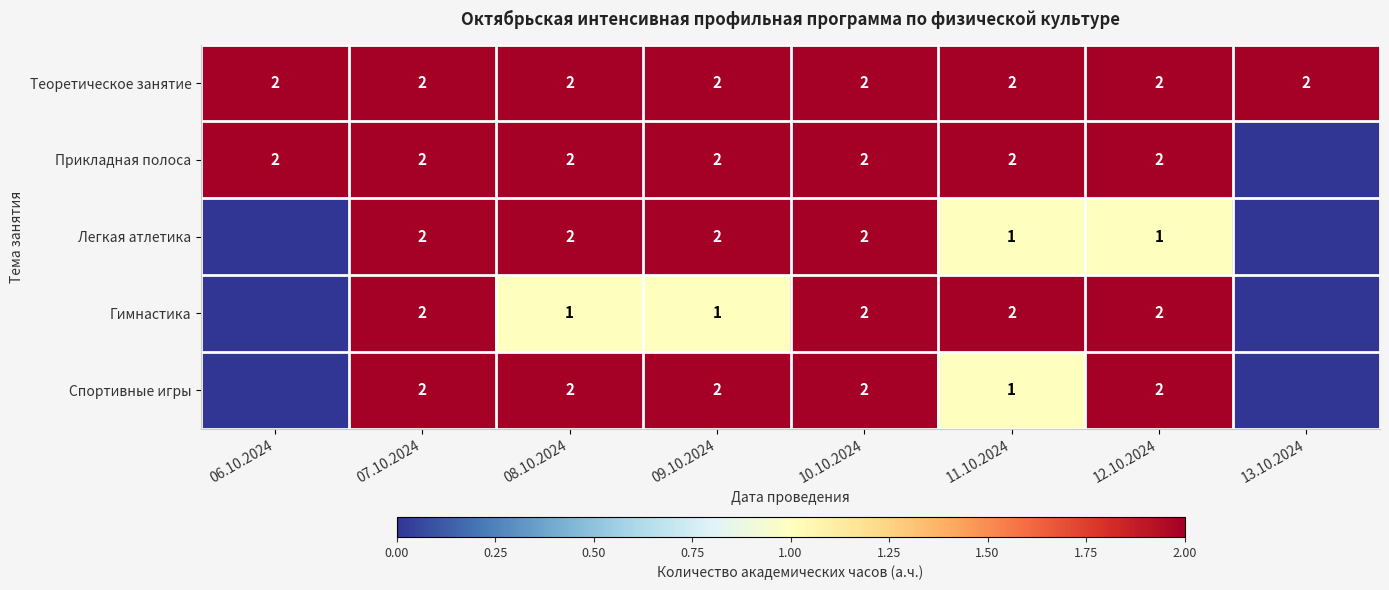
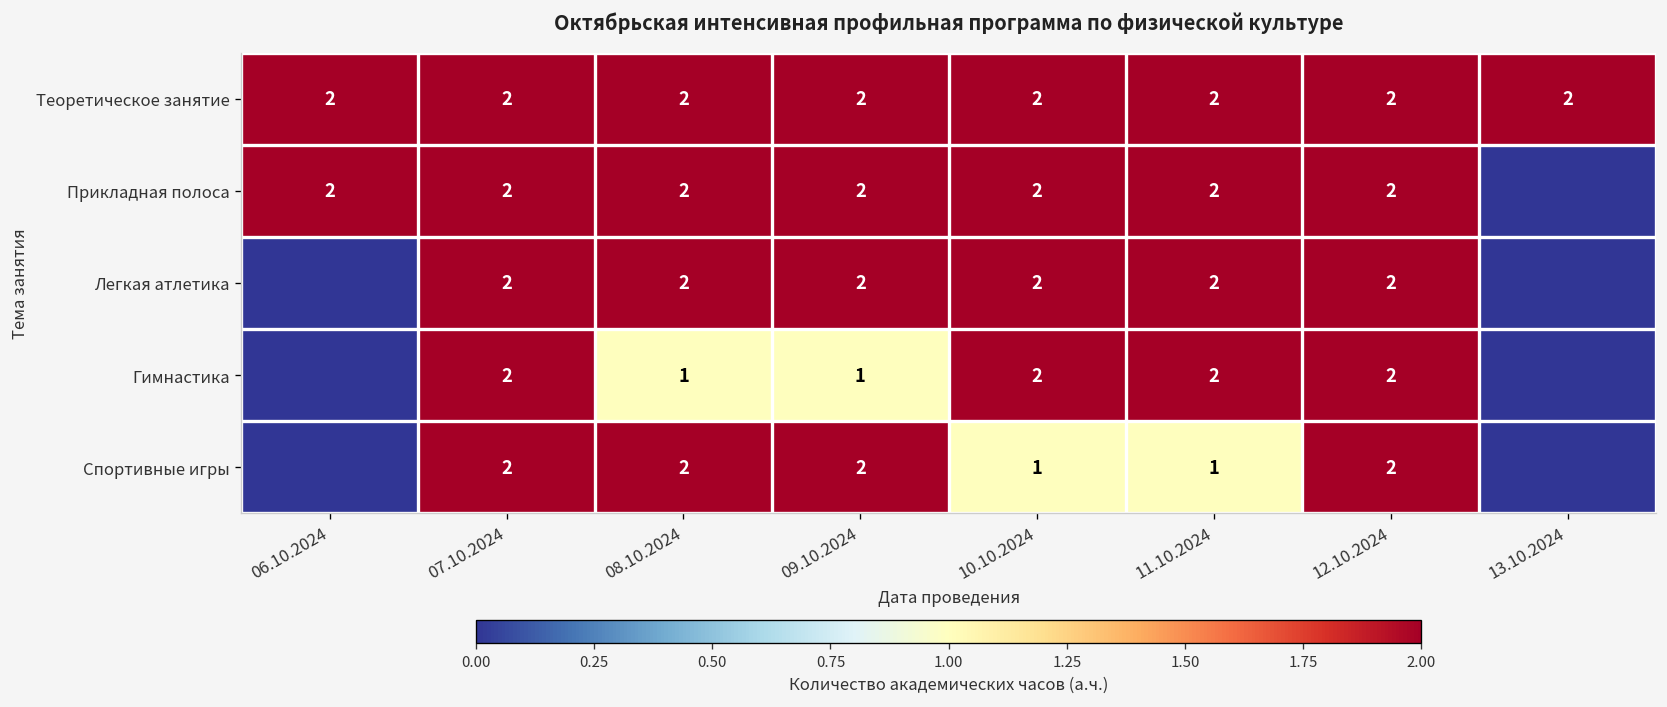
Легкая атлетика, 11.10.2024: 1 -> 2
Легкая атлетика, 12.10.2024: 1 -> 2
Спортивные игры, 10.10.2024: 2 -> 1
